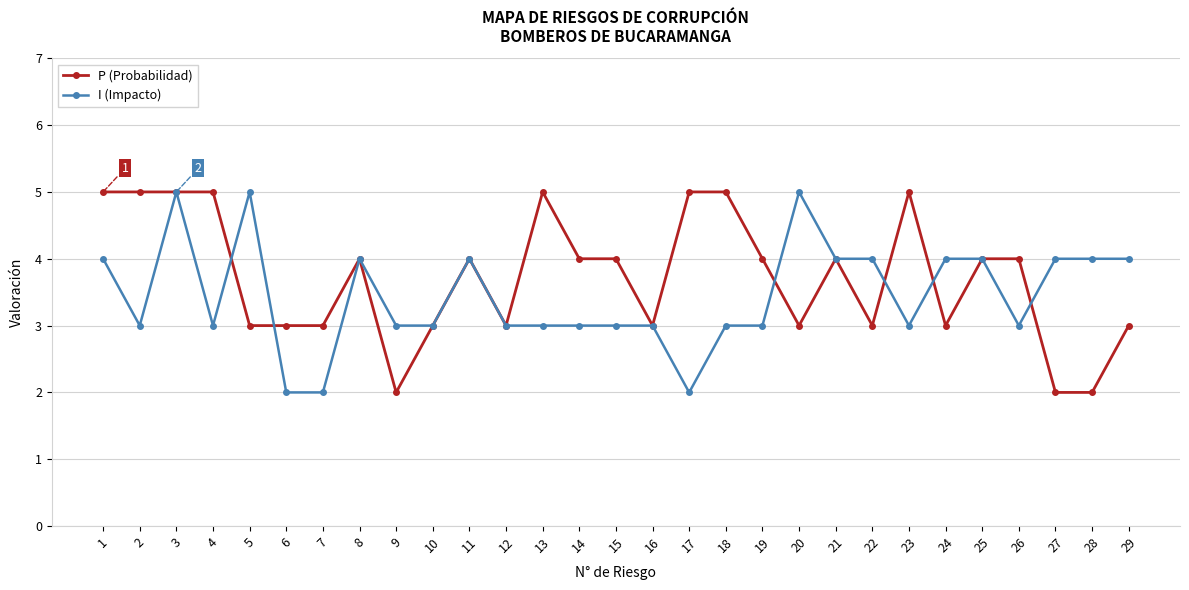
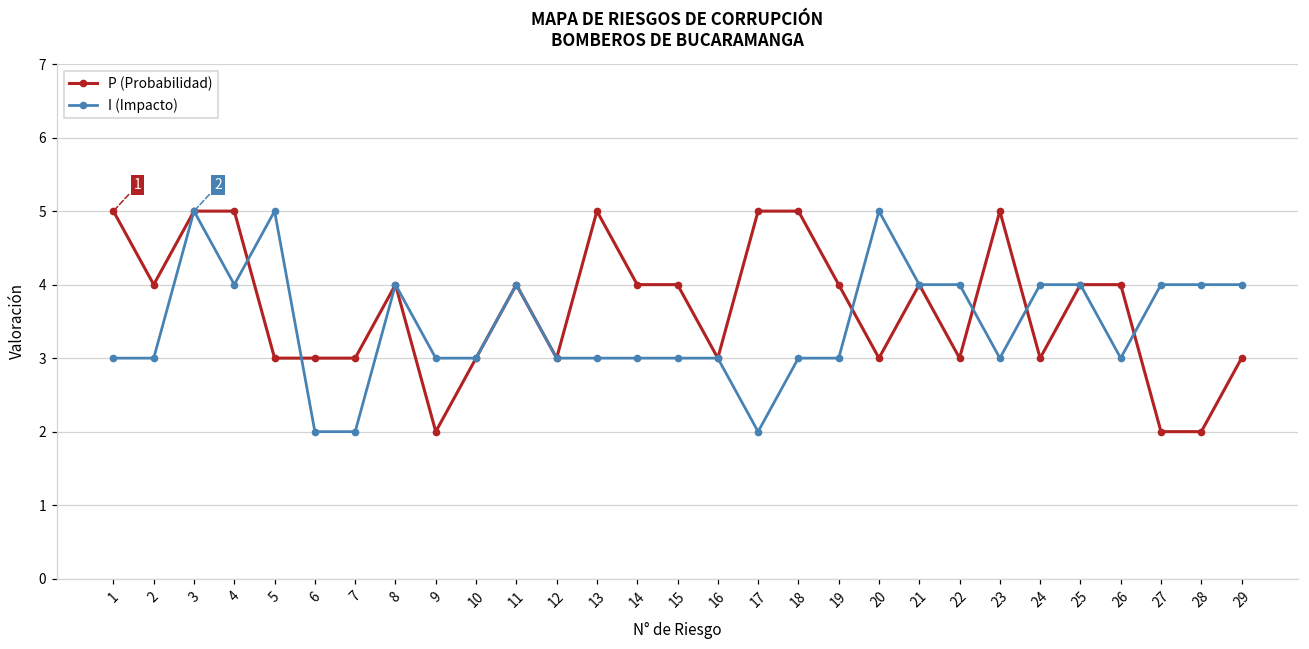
I (Impacto), 1: 4 -> 3
P (Probabilidad), 2: 5 -> 4
I (Impacto), 4: 3 -> 4
